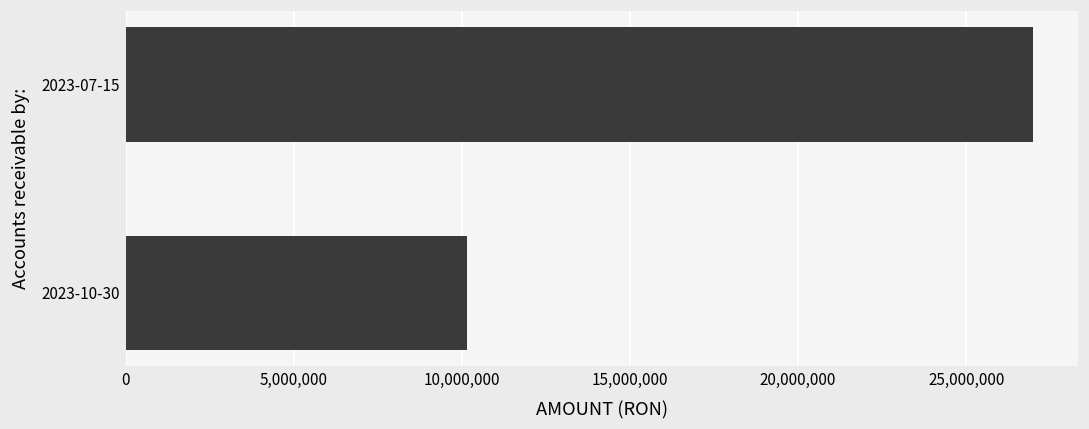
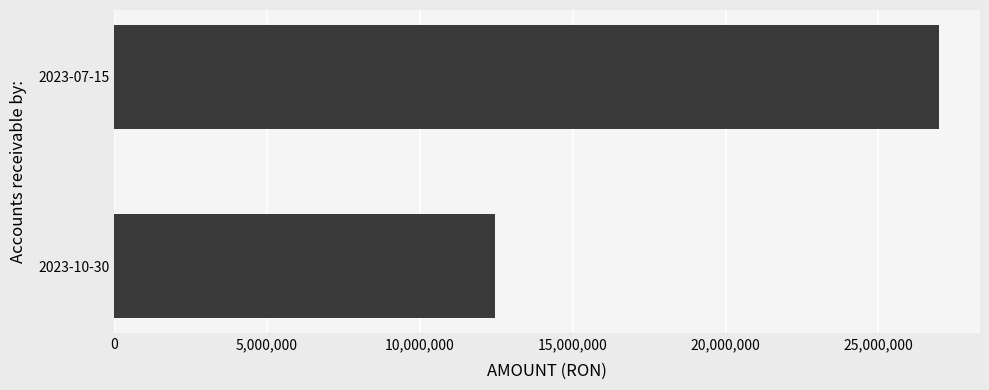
2023-10-30: 10,200,000 -> 12,500,000
